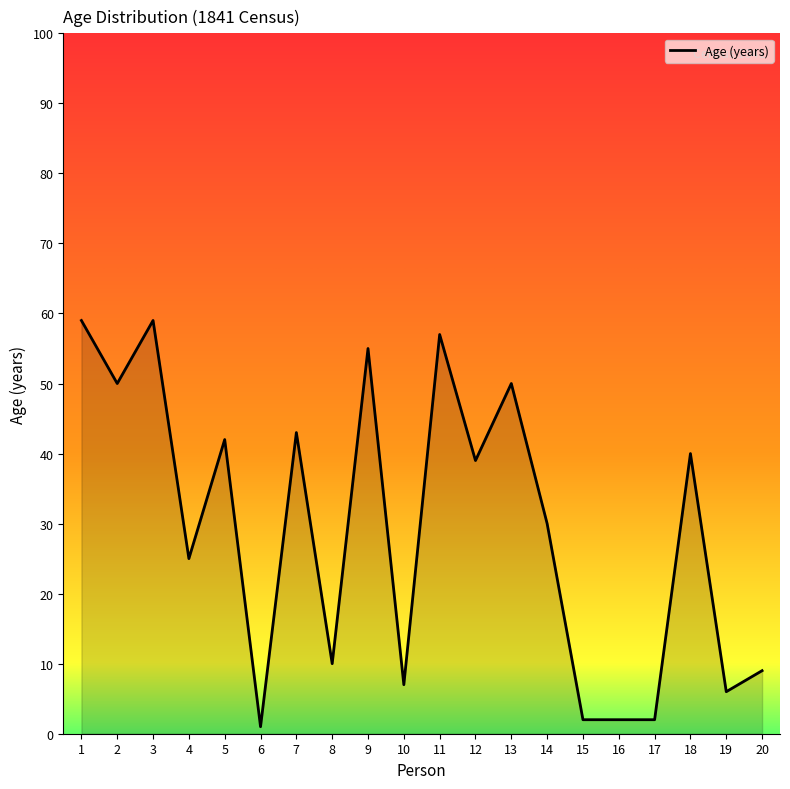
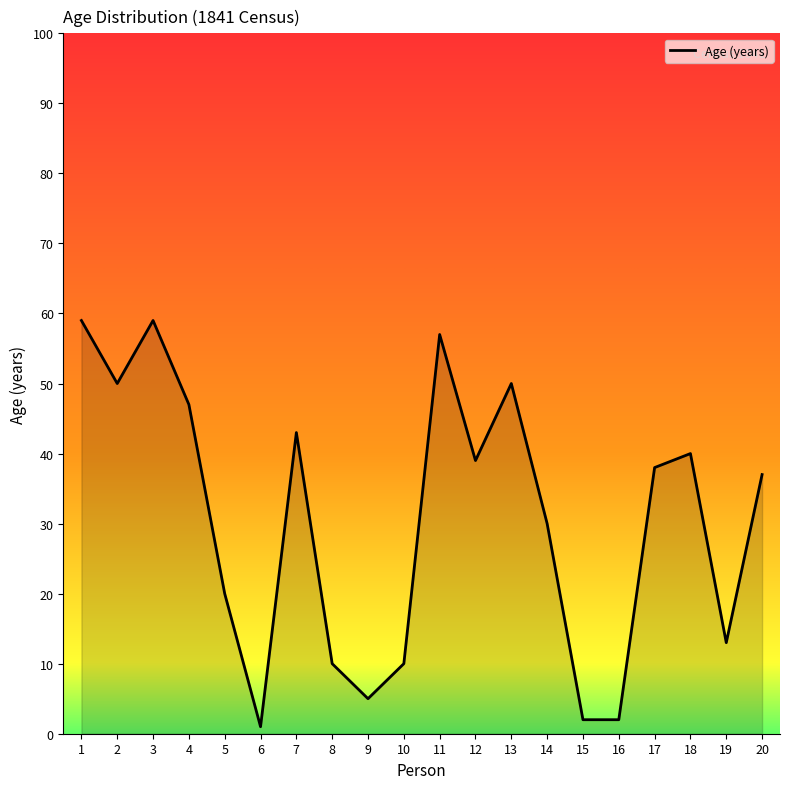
4: 25 -> 47
5: 42 -> 20
9: 55 -> 5
10: 7 -> 10
17: 2 -> 38
19: 6 -> 13
20: 9 -> 37
